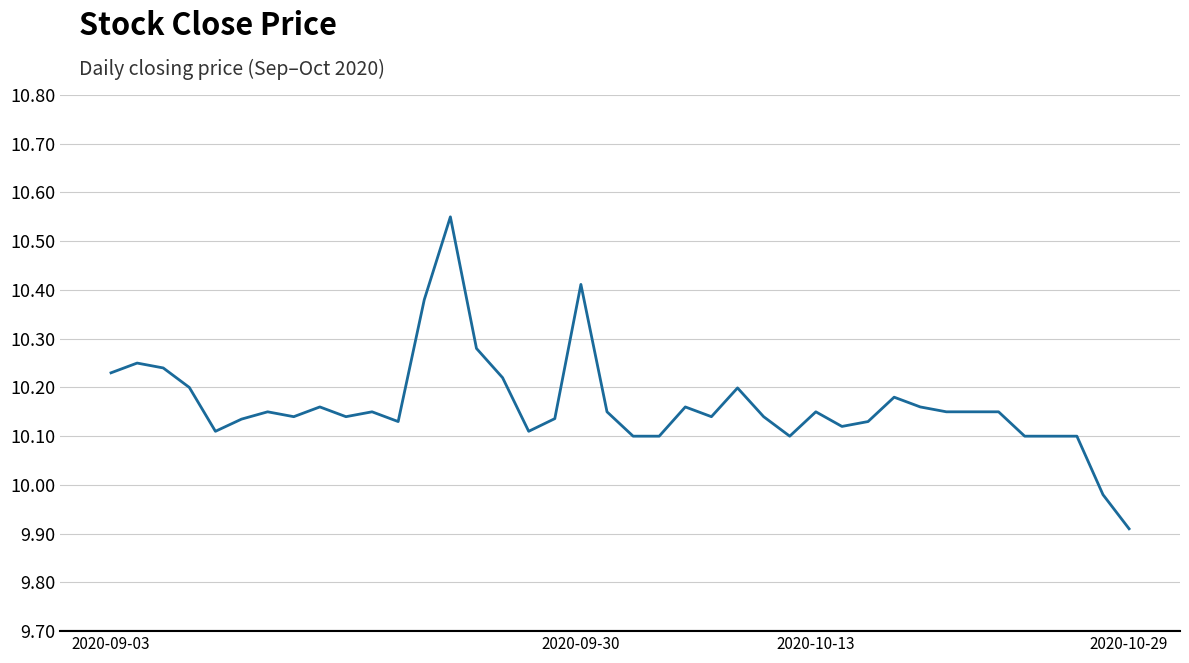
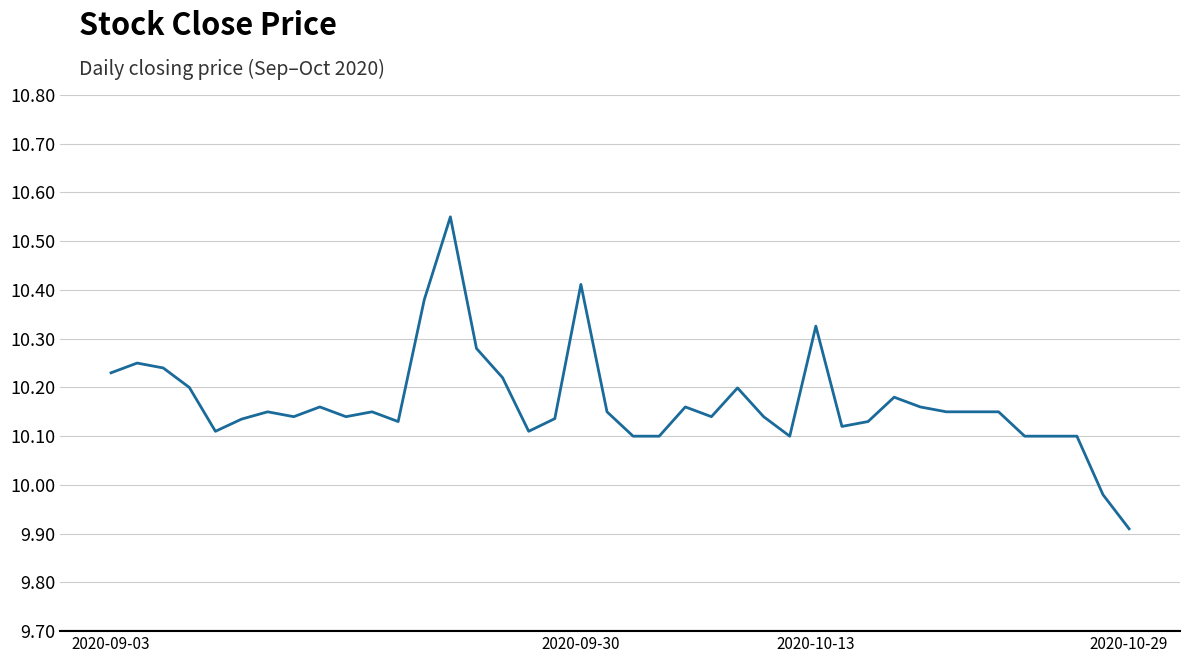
2020-10-13: 10.15 -> 10.33
